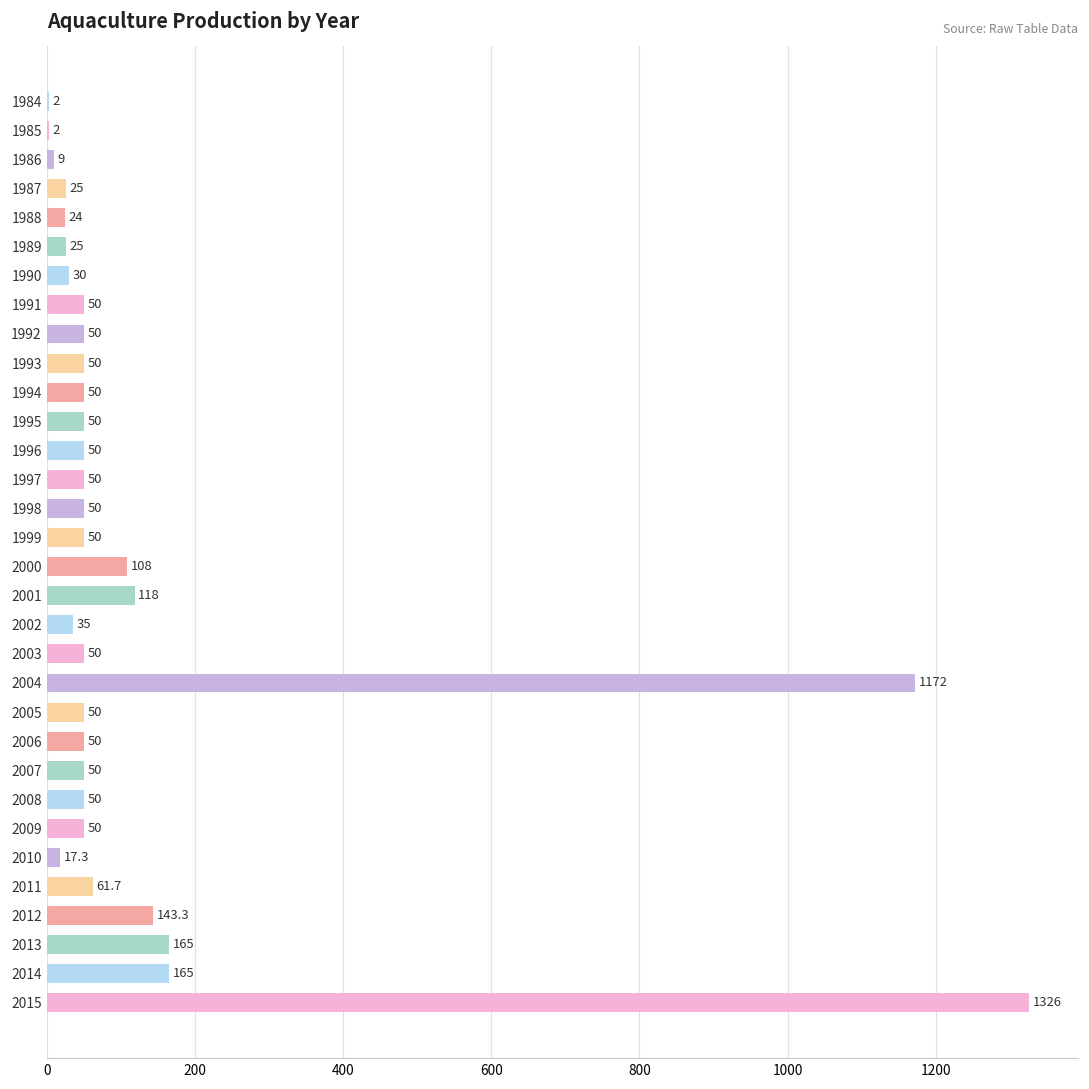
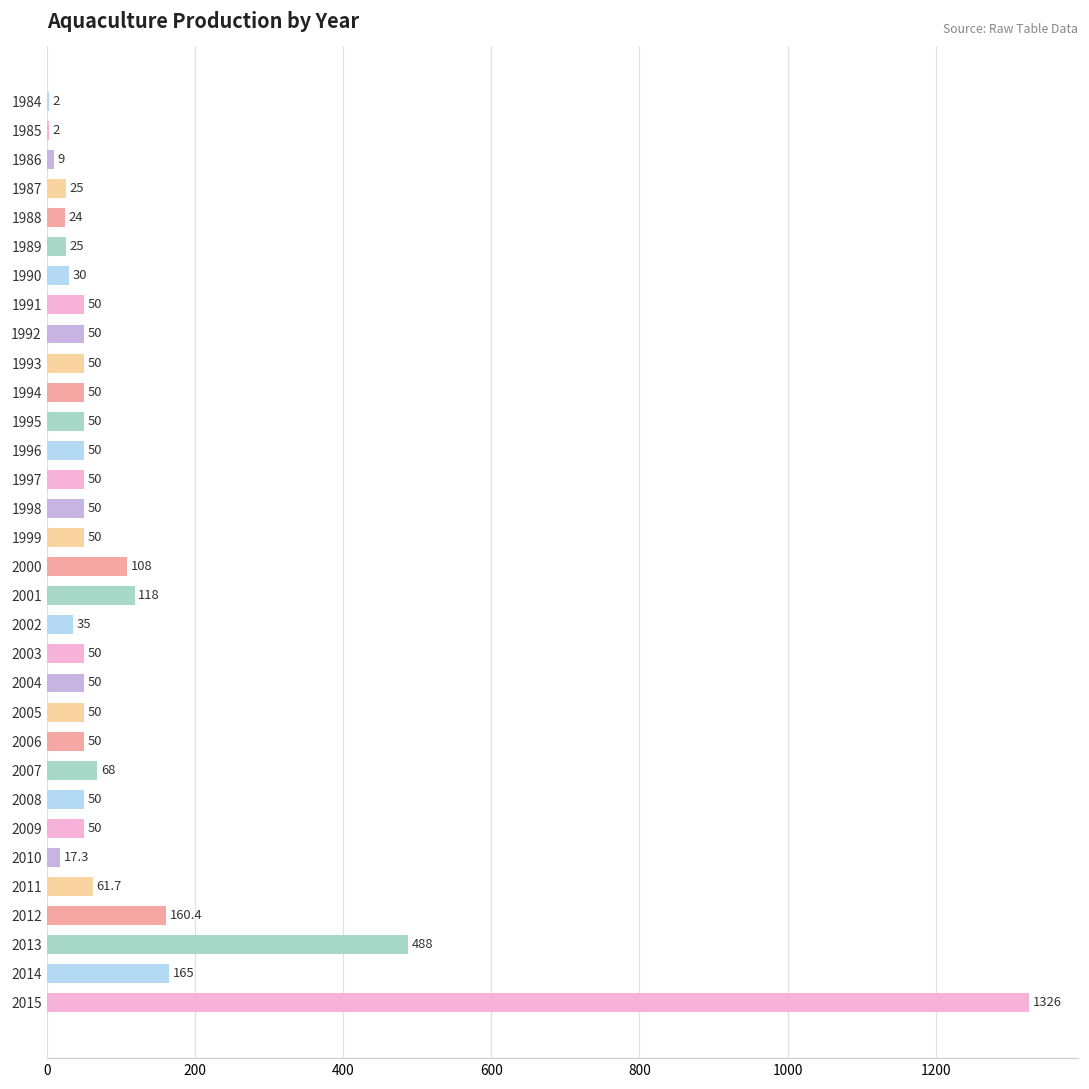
2004: 1172 -> 50
2007: 50 -> 68
2012: 143.3 -> 160.4
2013: 165 -> 488
